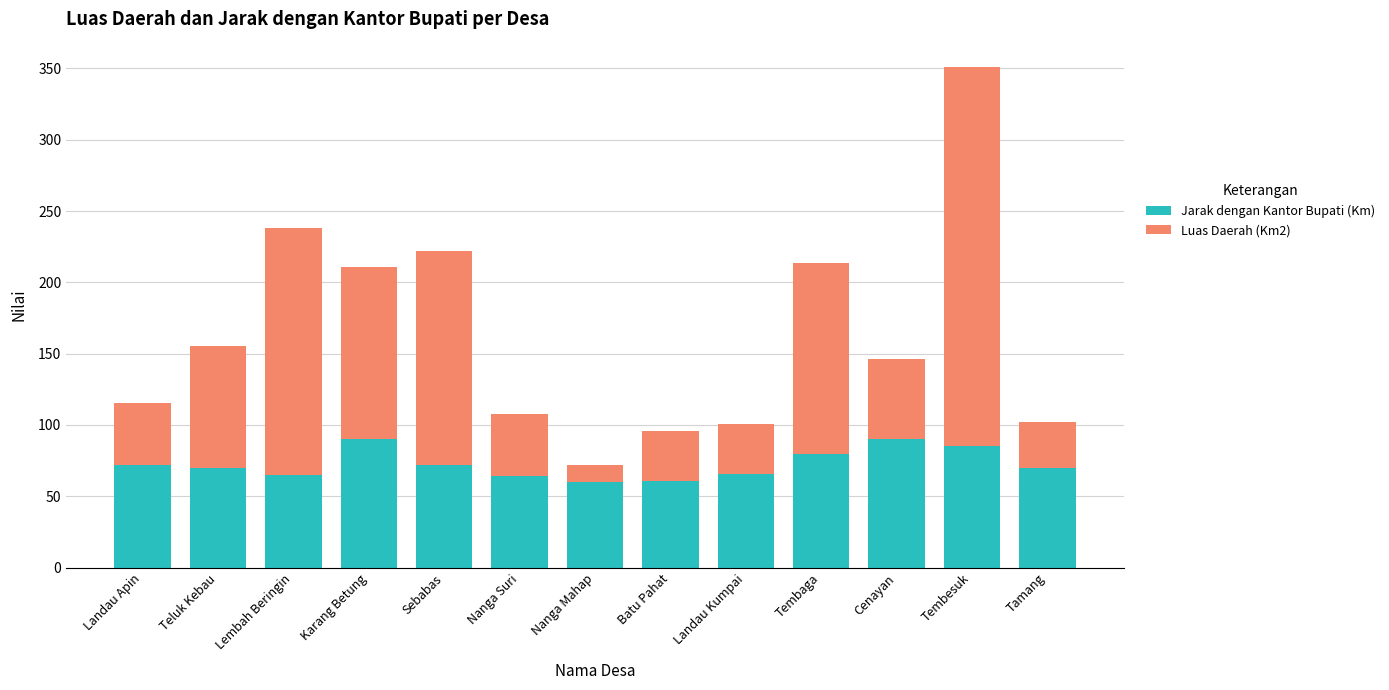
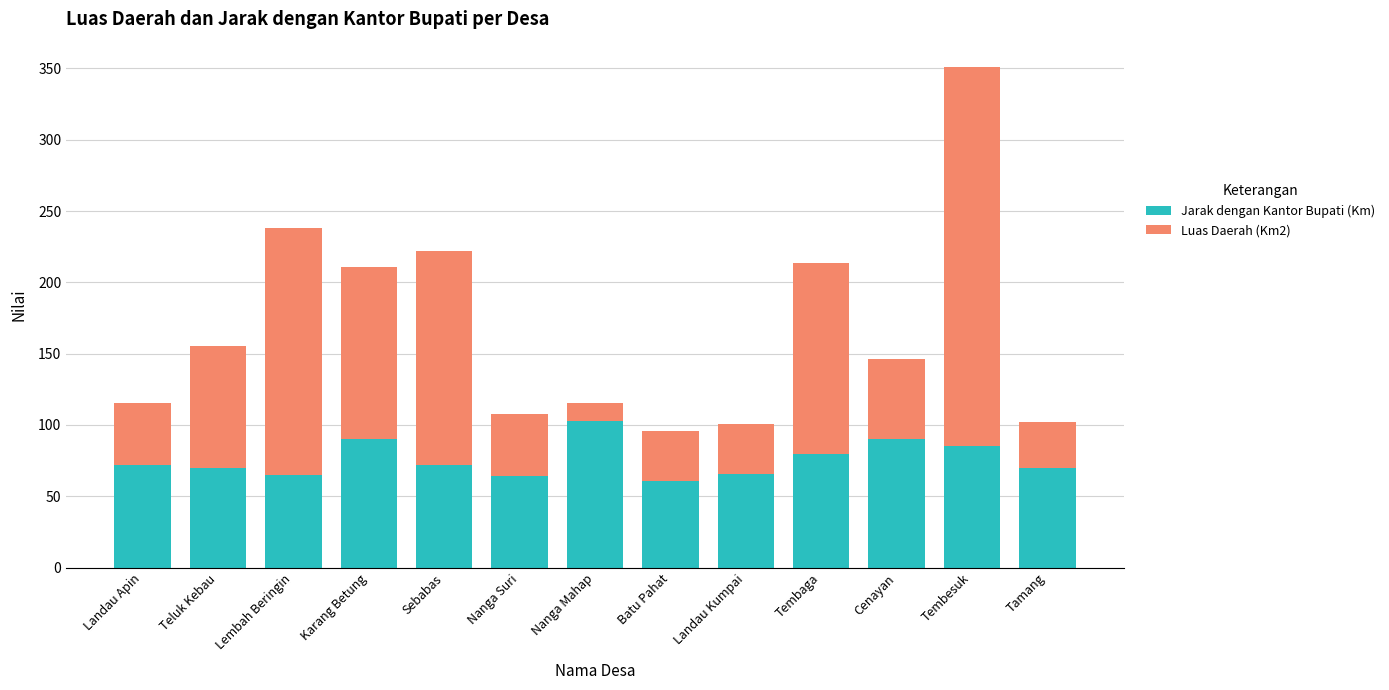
Jarak dengan Kantor Bupati (Km), Nanga Mahap: 60 -> 103
